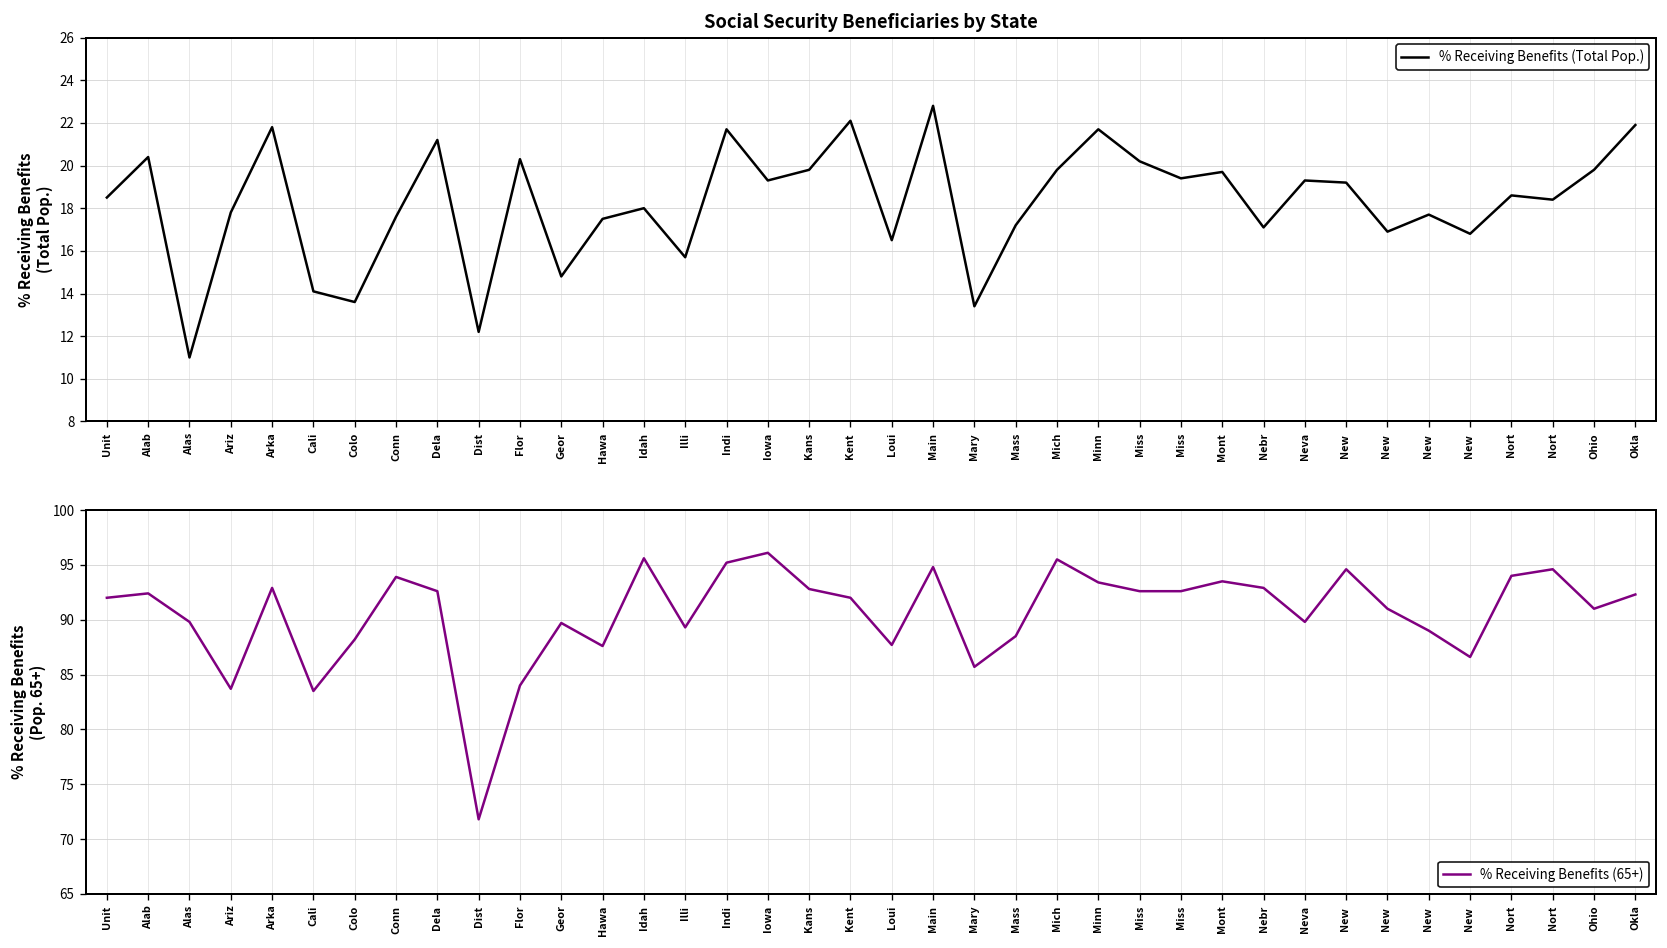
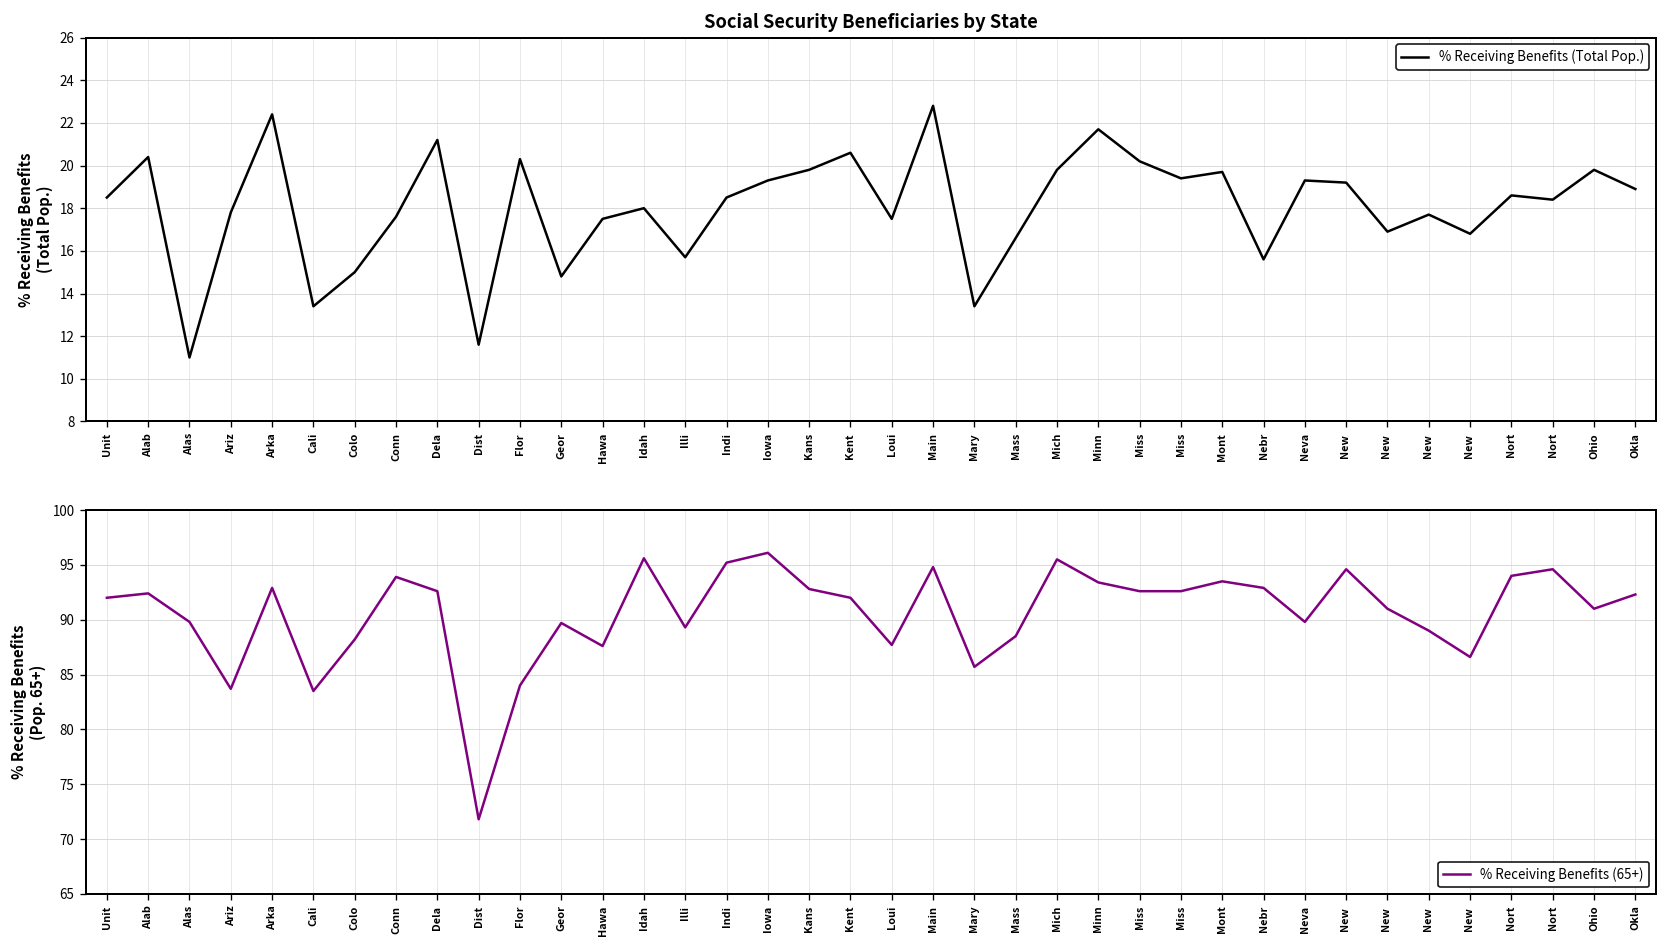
Social Security Beneficiaries by State, Arka: 21.8 -> 22.4
Social Security Beneficiaries by State, Cali: 14.1 -> 13.4
Social Security Beneficiaries by State, Colo: 13.6 -> 15.0
Social Security Beneficiaries by State, Dist: 12.2 -> 11.6
Social Security Beneficiaries by State, Indi: 21.7 -> 18.5
Social Security Beneficiaries by State, Kent: 22.1 -> 20.6
Social Security Beneficiaries by State, Loui: 16.5 -> 17.5
Social Security Beneficiaries by State, Mass: 17.2 -> 16.6
Social Security Beneficiaries by State, Nebr: 17.1 -> 15.6
Social Security Beneficiaries by State, Okla: 21.9 -> 18.9
